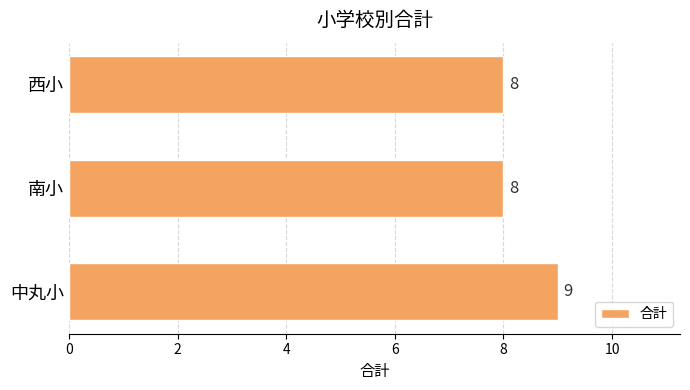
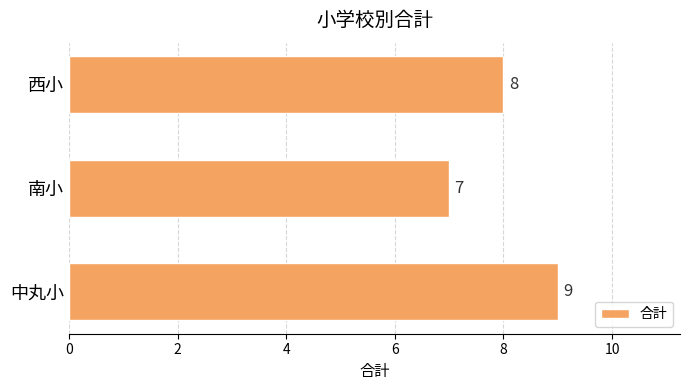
南小: 8 -> 7
